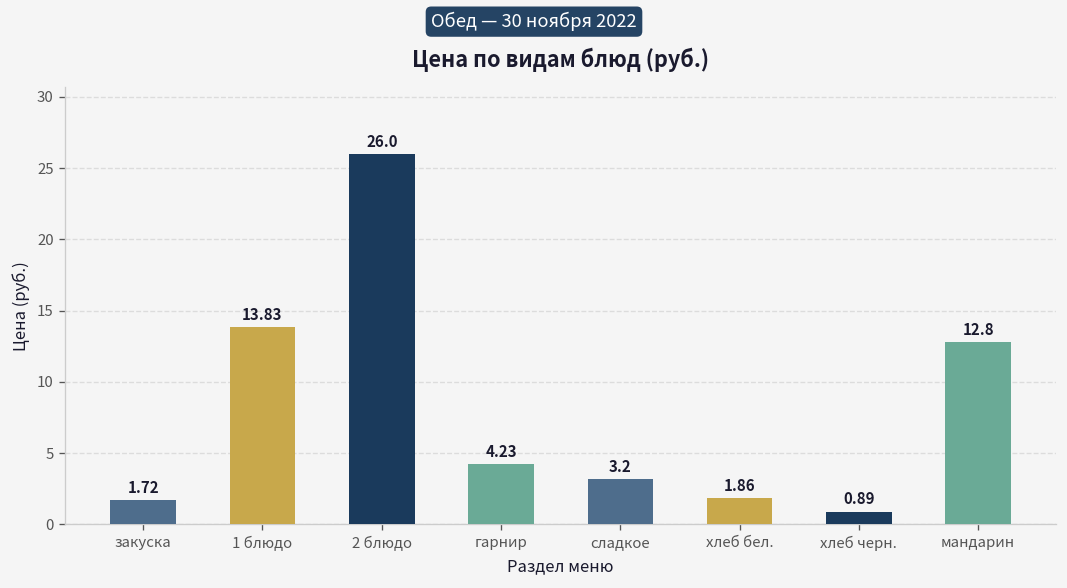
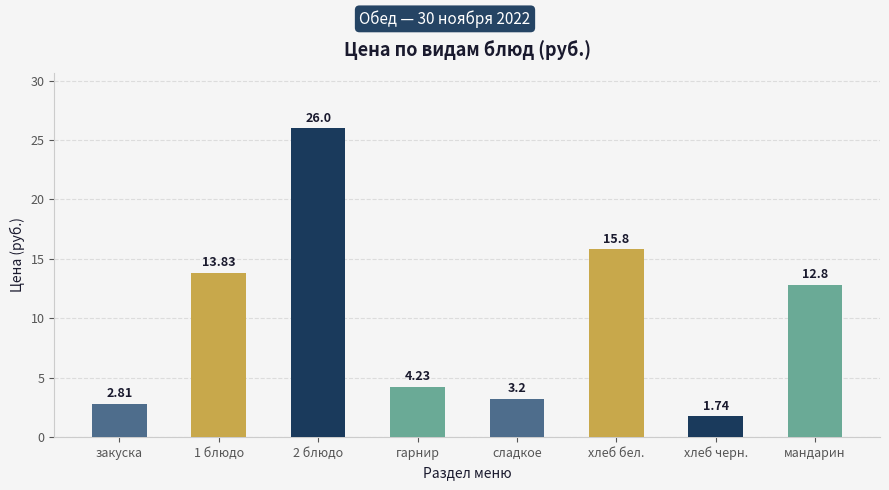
закуска: 1.72 -> 2.81
хлеб бел.: 1.86 -> 15.8
хлеб черн.: 0.89 -> 1.74
